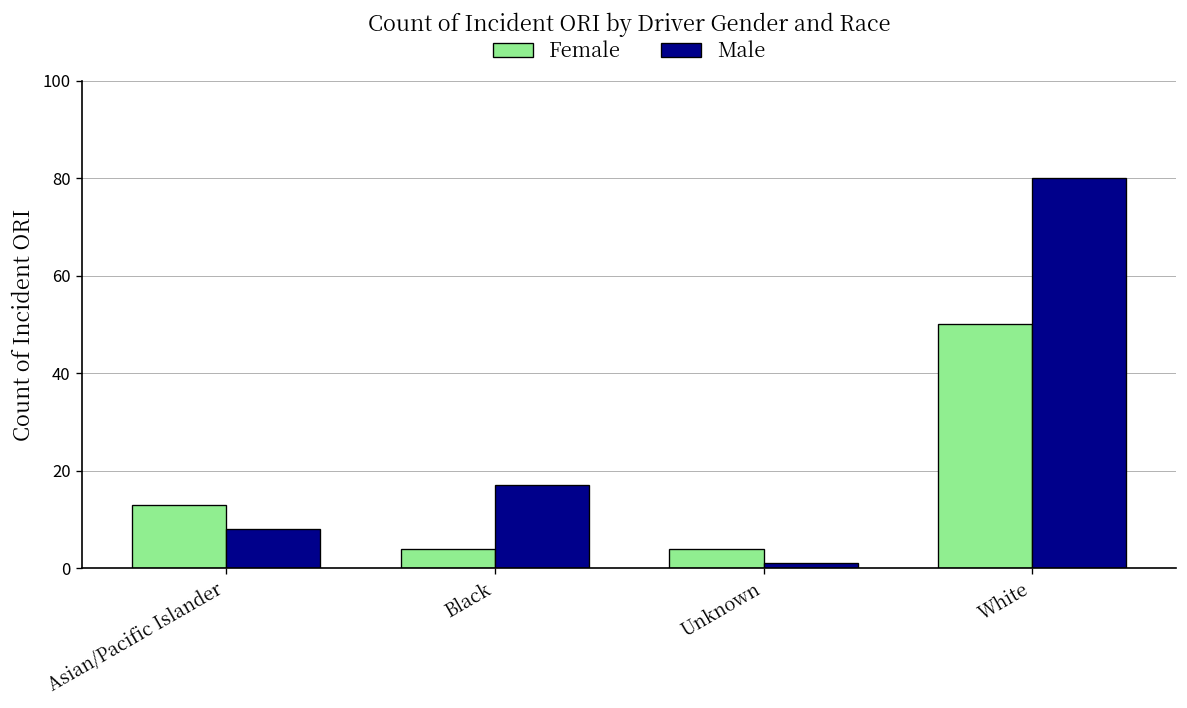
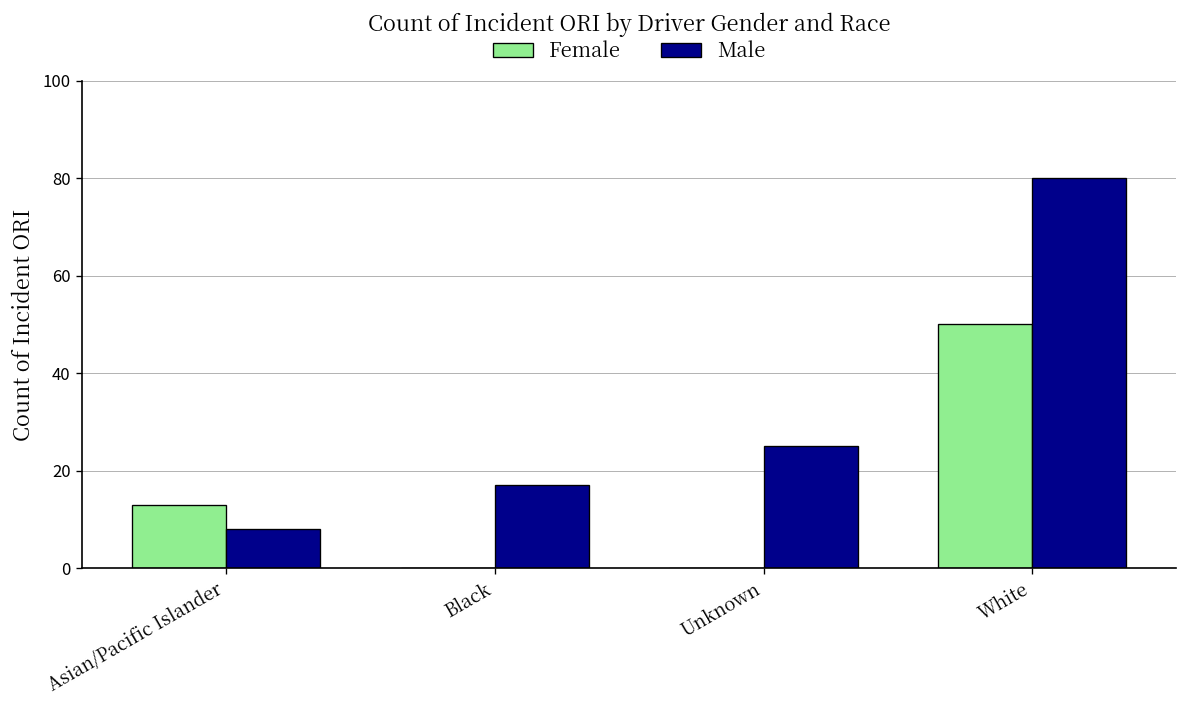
Female, Black: 4 -> 0
Female, Unknown: 4 -> 0
Male, Unknown: 1 -> 25
